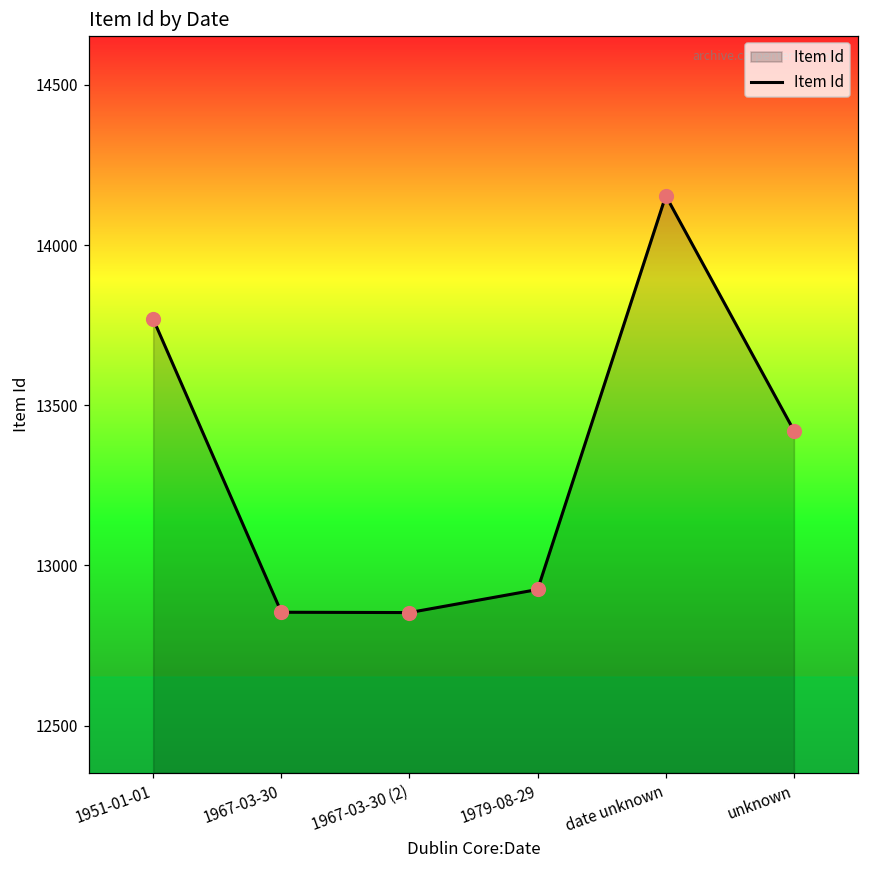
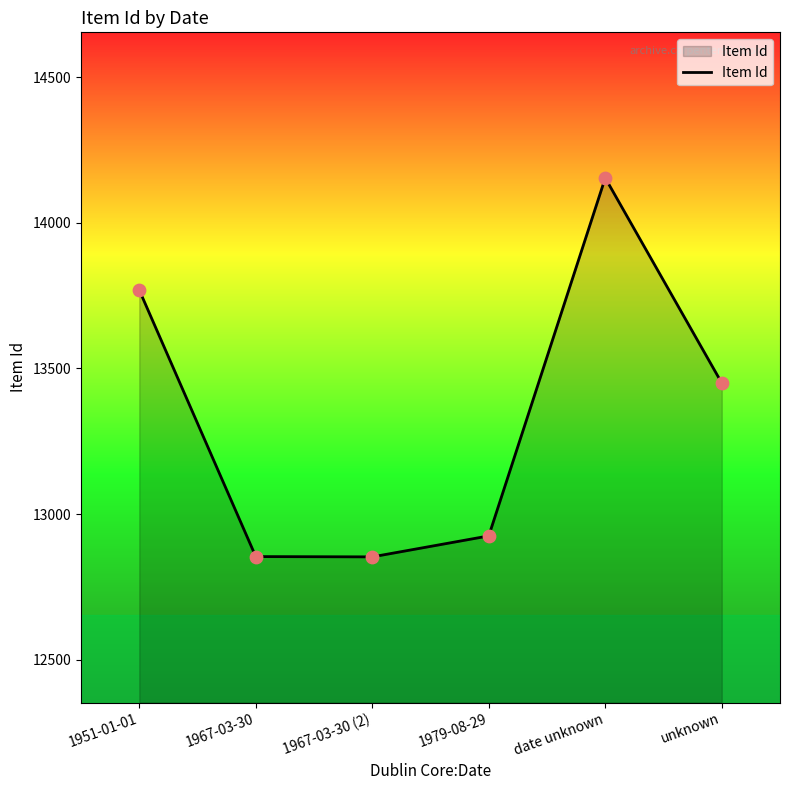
unknown: 13420 -> 13450
